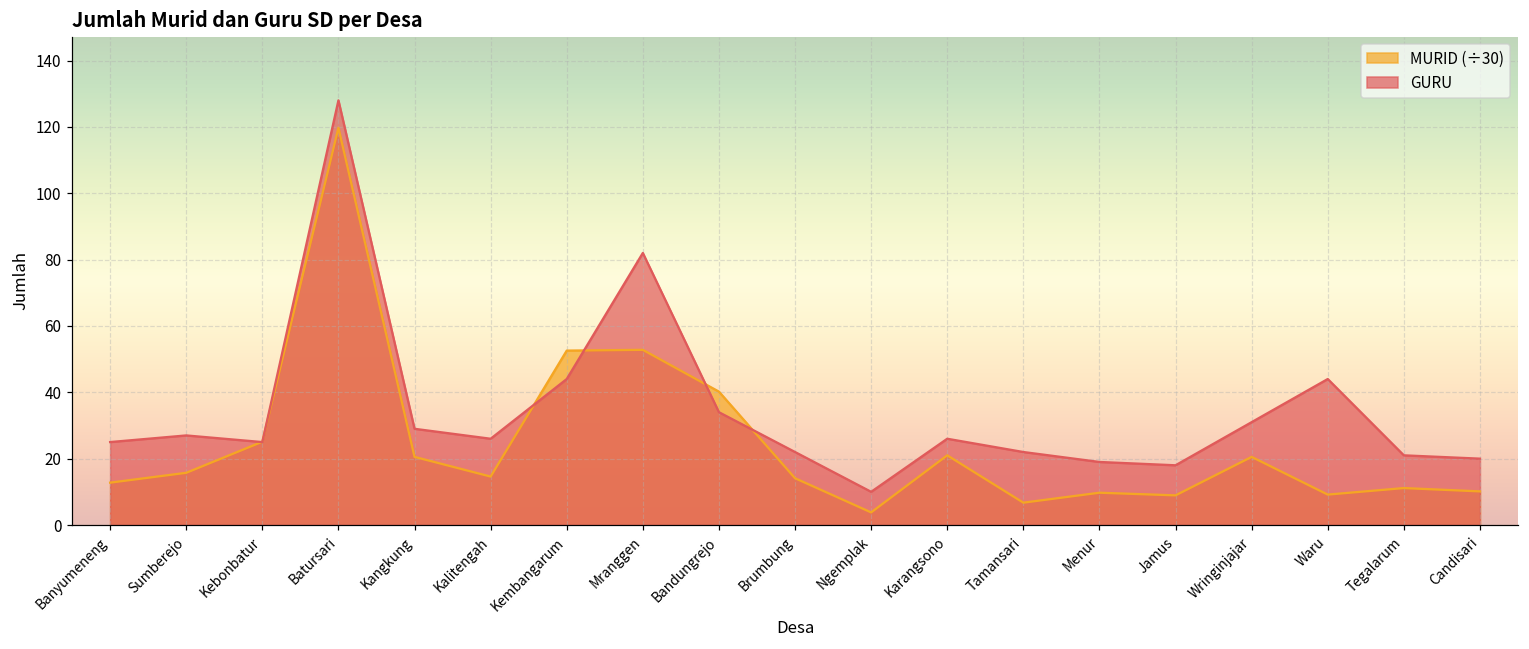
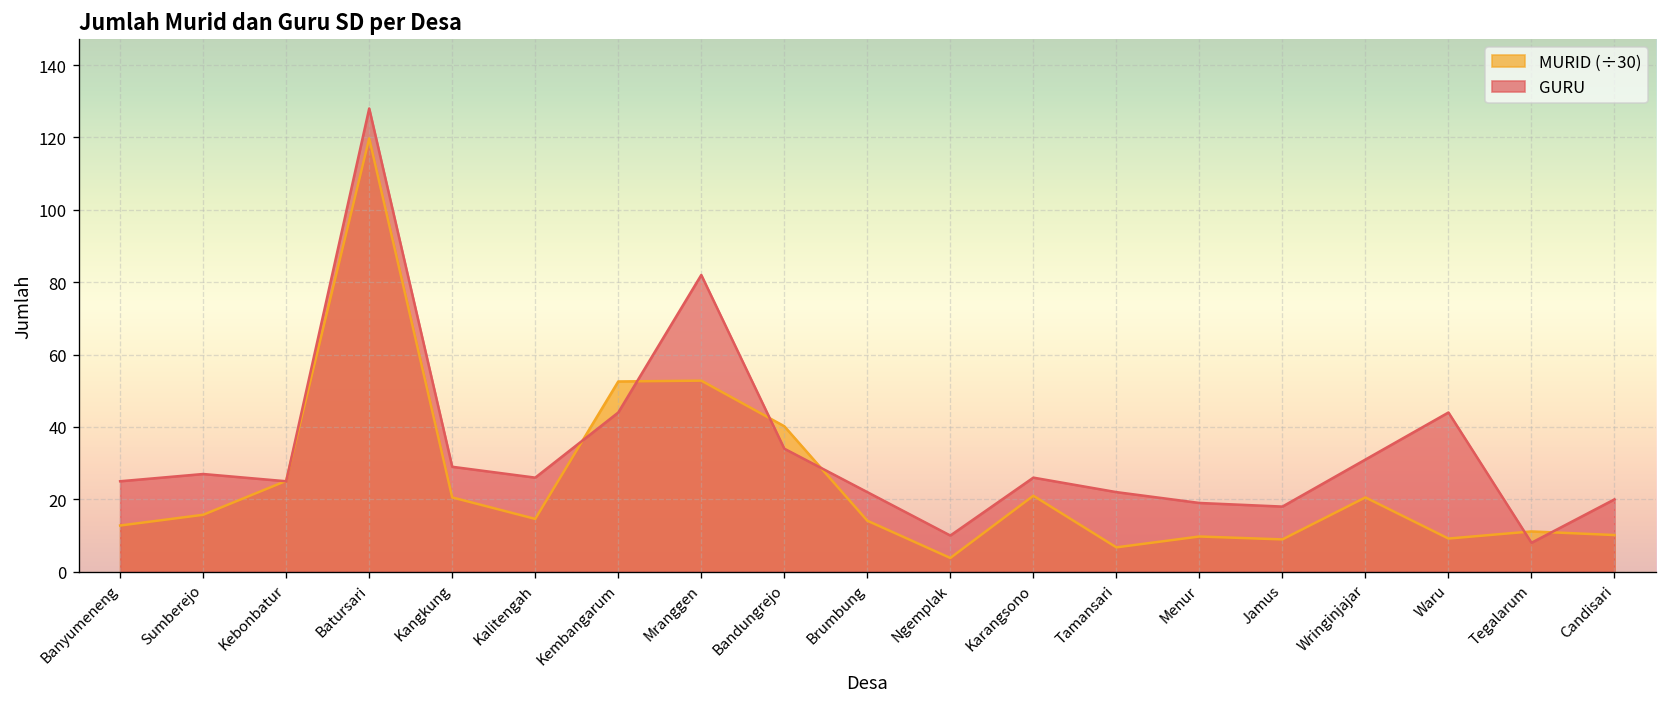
GURU, Tegalarum: 21 -> 8
